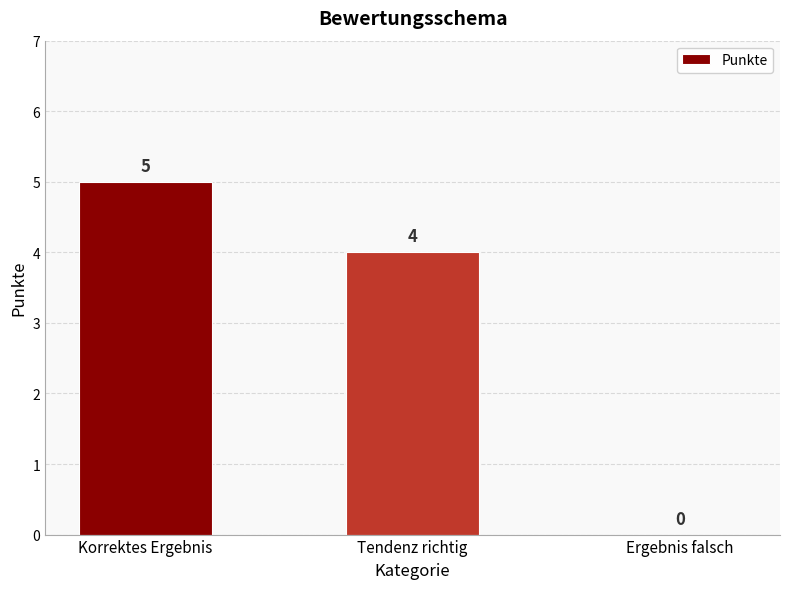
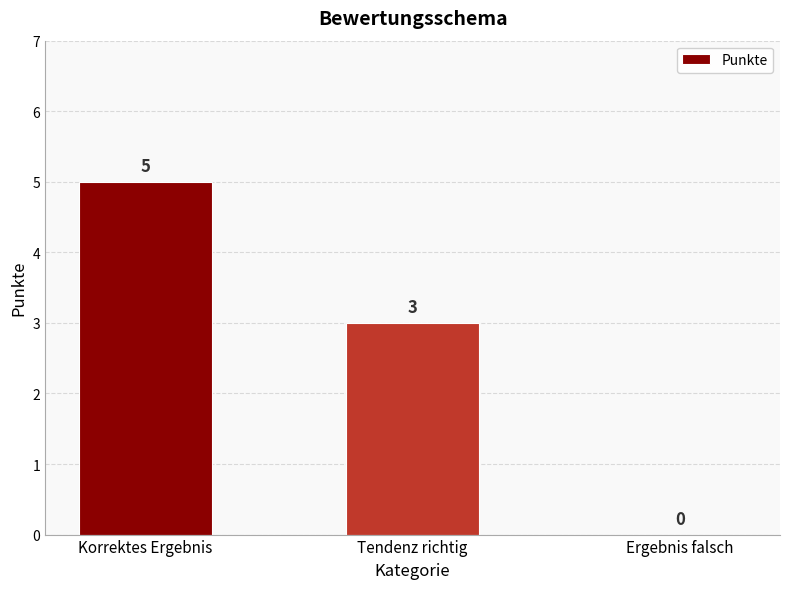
Tendenz richtig: 4 -> 3
